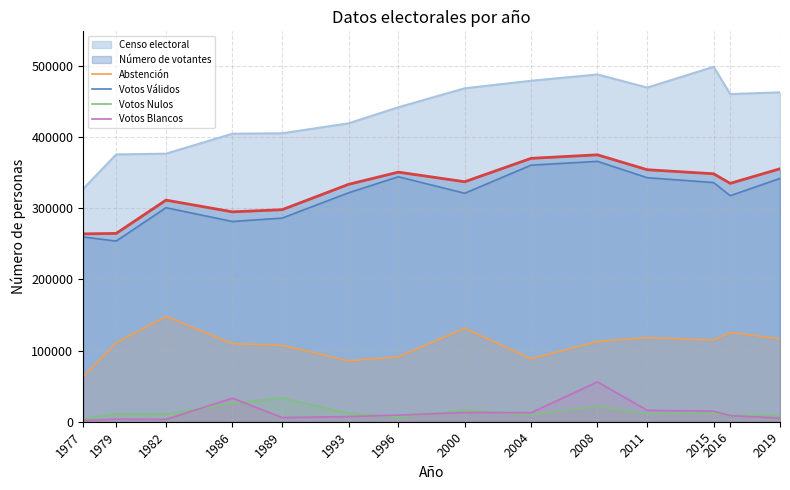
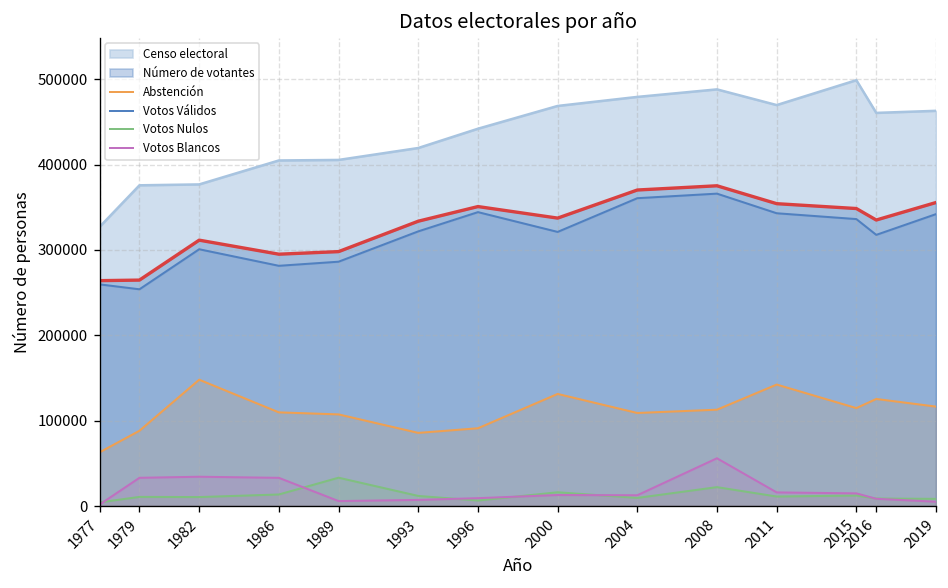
Abstención, 1979: 110000 -> 90000
Votos Blancos, 1979: 0 -> 30000
Votos Blancos, 1982: 0 -> 30000
Votos Nulos, 1986: 30000 -> 10000
Abstención, 2004: 90000 -> 110000
Abstención, 2011: 120000 -> 140000
